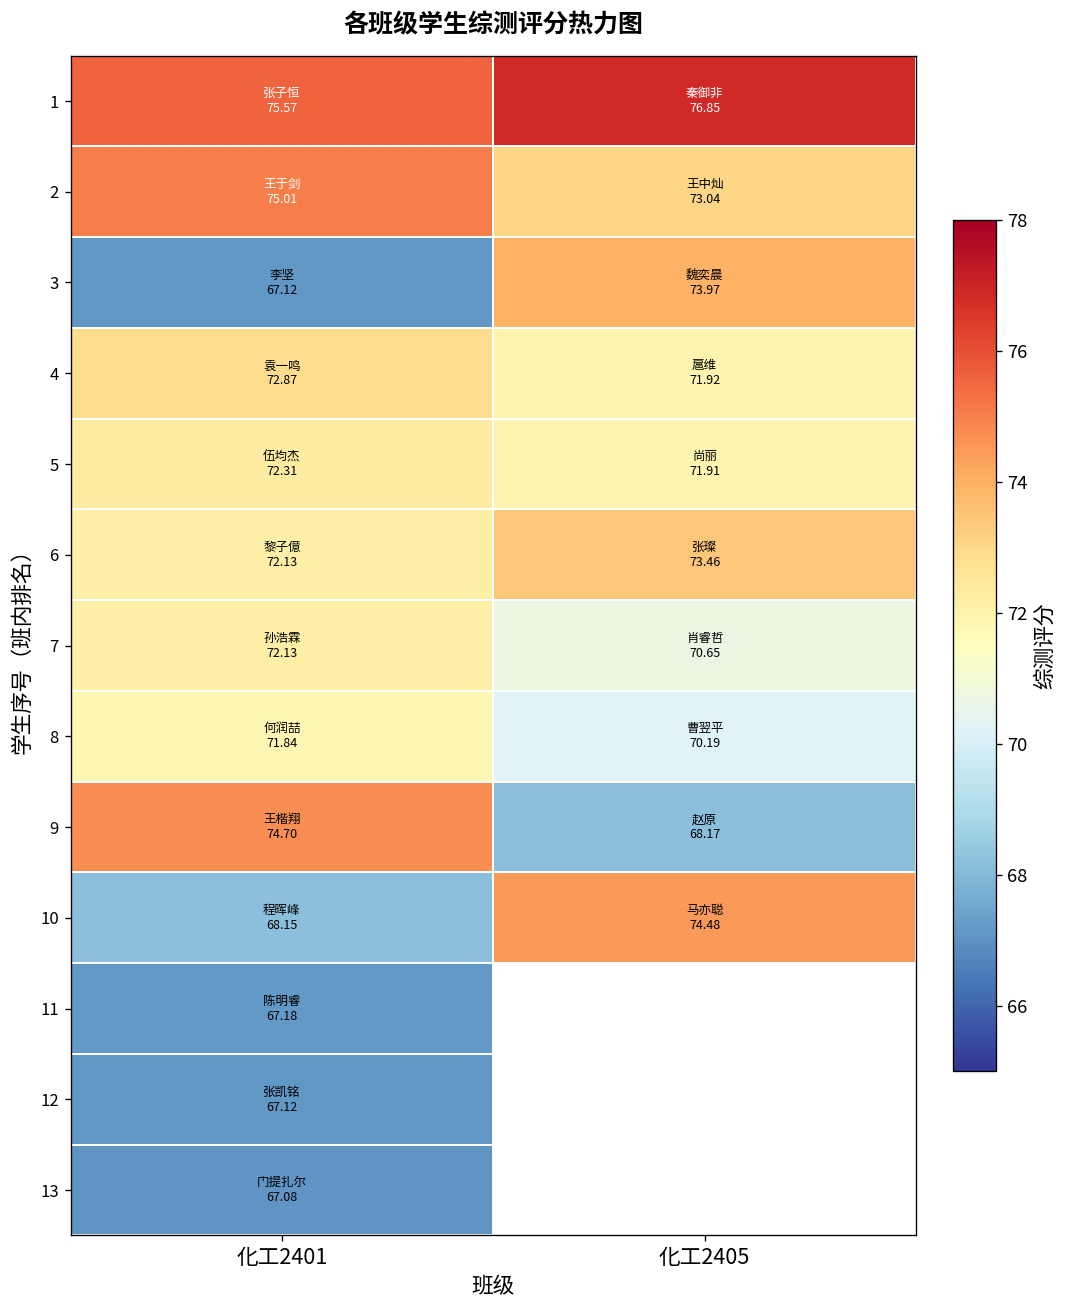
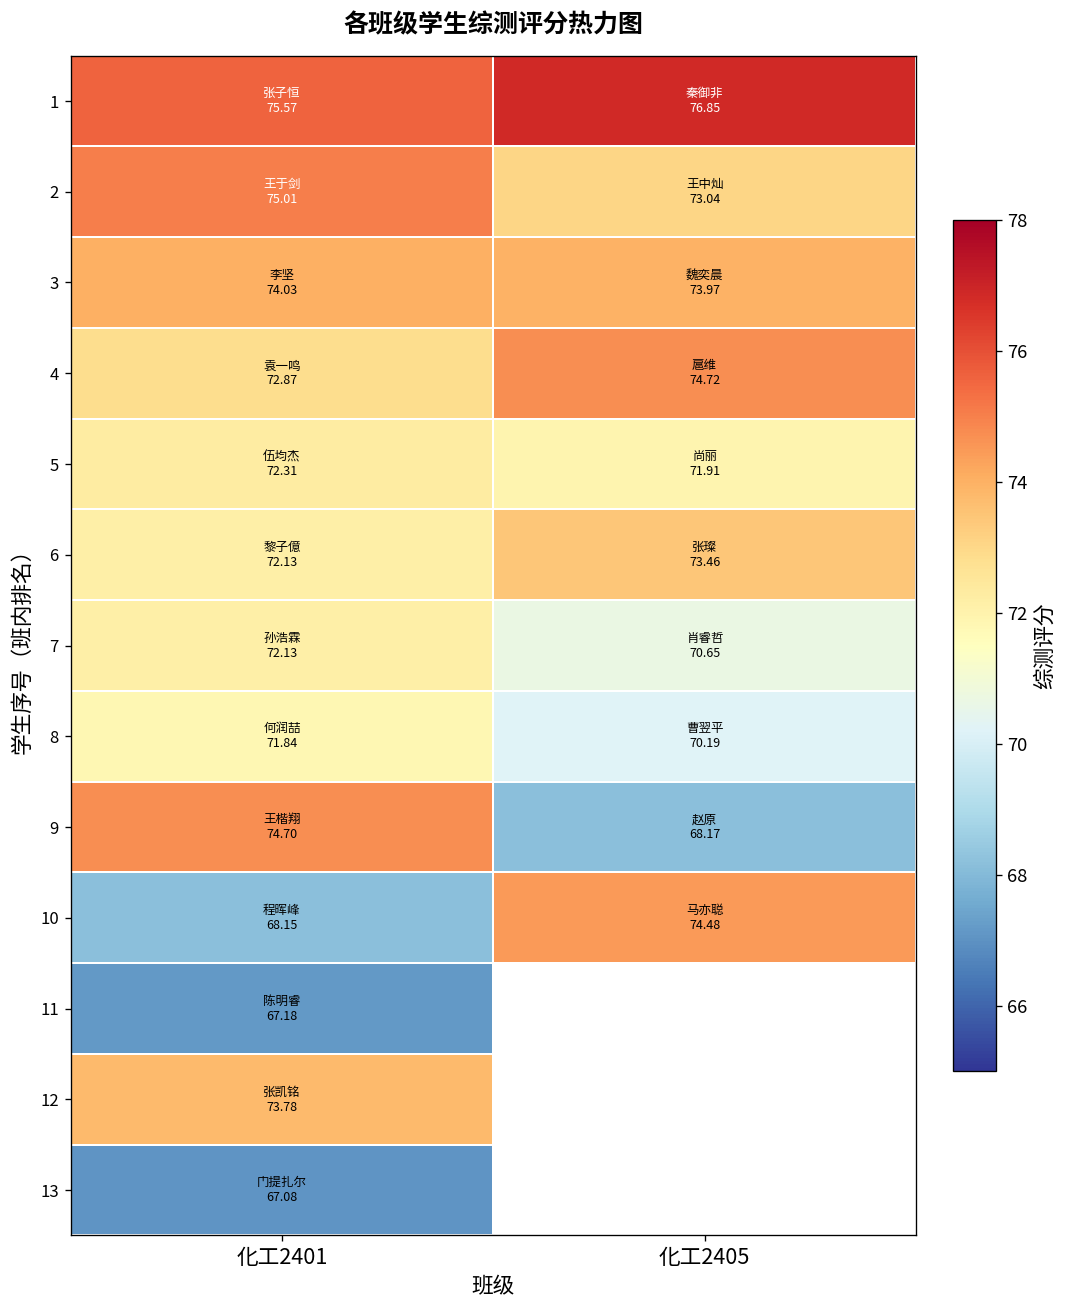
3, 化工2401: 67.12 -> 74.03
4, 化工2405: 71.92 -> 74.72
12, 化工2401: 67.12 -> 73.78
